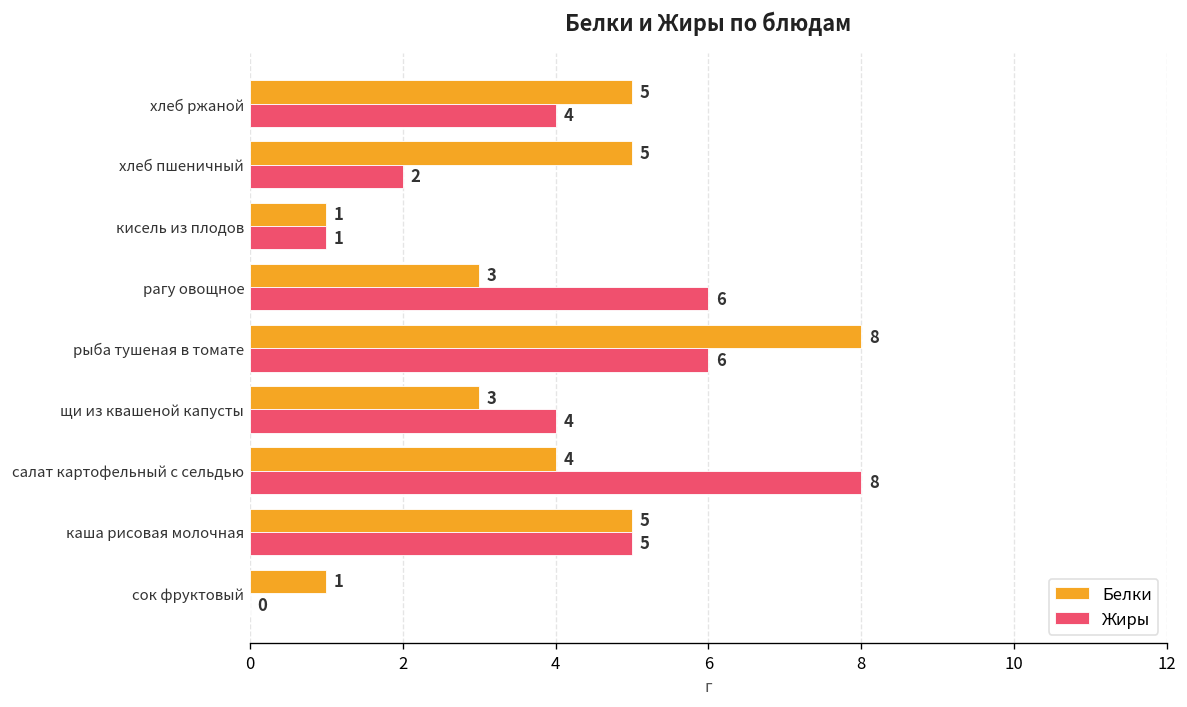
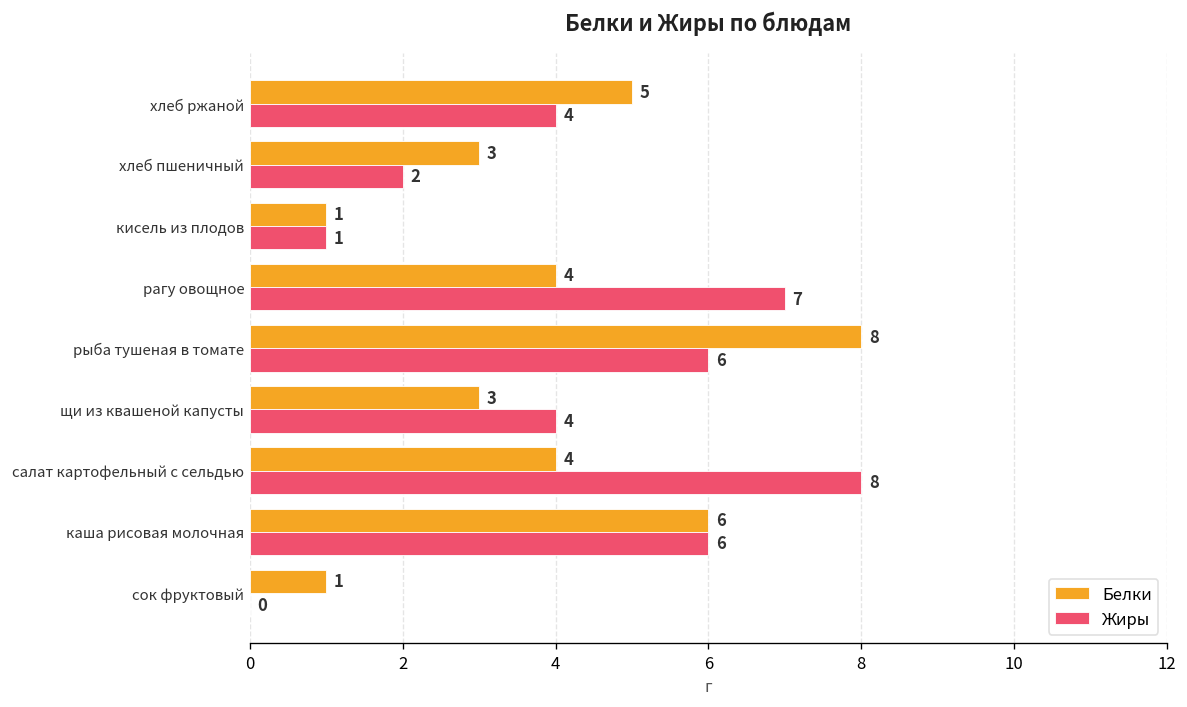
Белки, хлеб пшеничный: 5 -> 3
Белки, рагу овощное: 3 -> 4
Жиры, рагу овощное: 6 -> 7
Белки, каша рисовая молочная: 5 -> 6
Жиры, каша рисовая молочная: 5 -> 6
